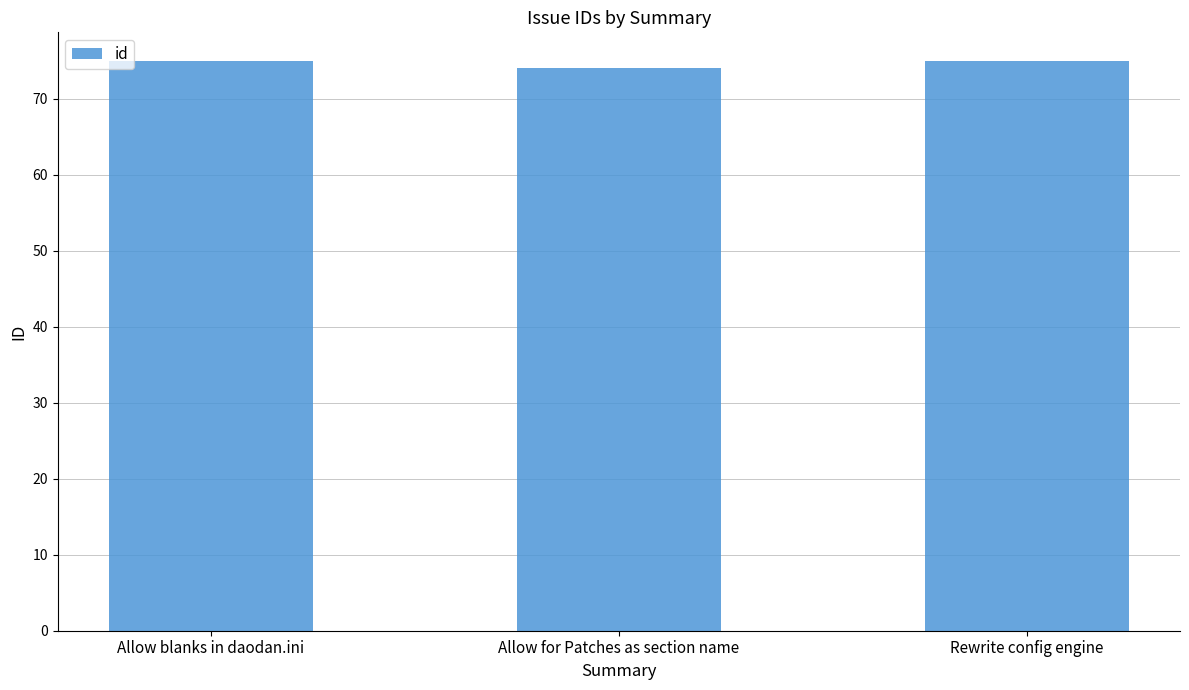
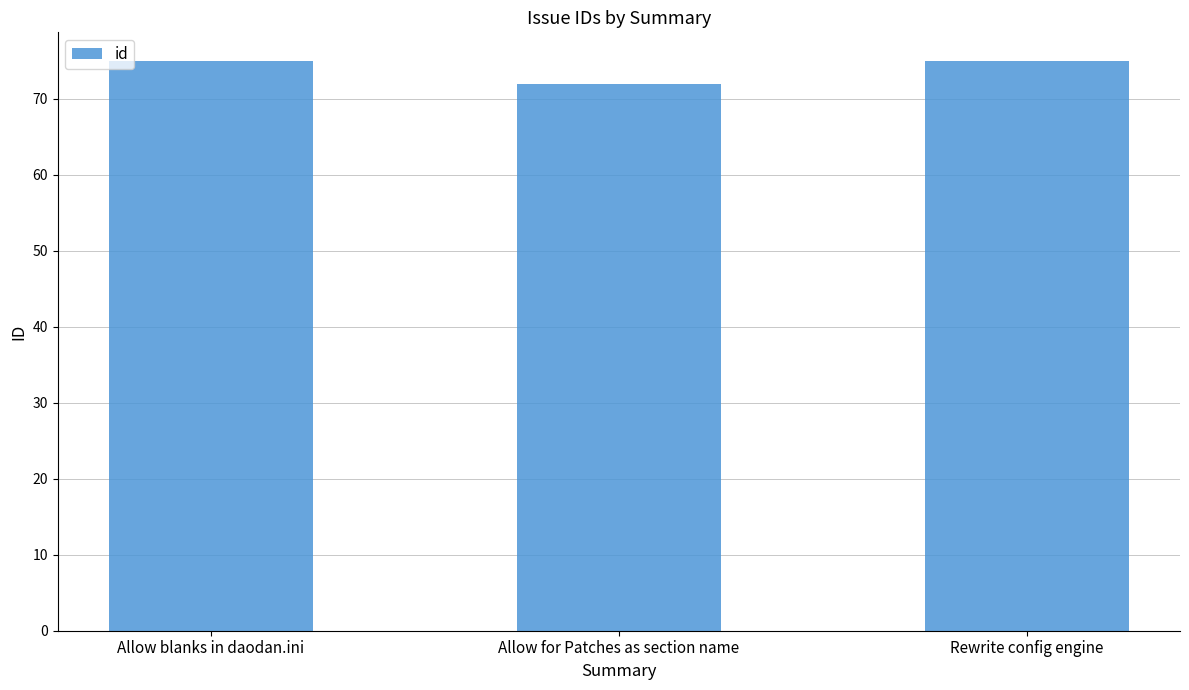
Allow for Patches as section name: 74 -> 72
